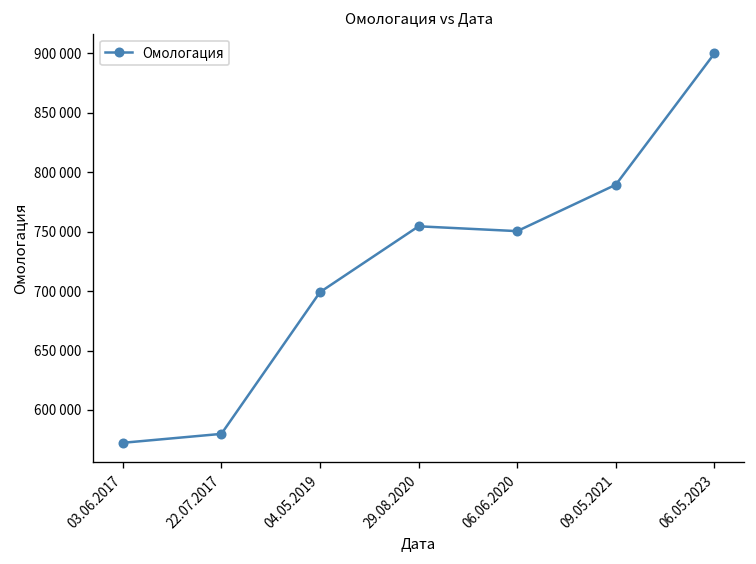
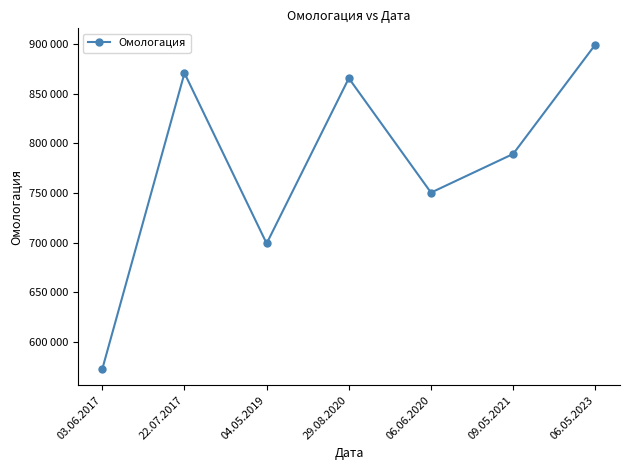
22.07.2017: 580000 -> 870000
29.08.2020: 750000 -> 870000
